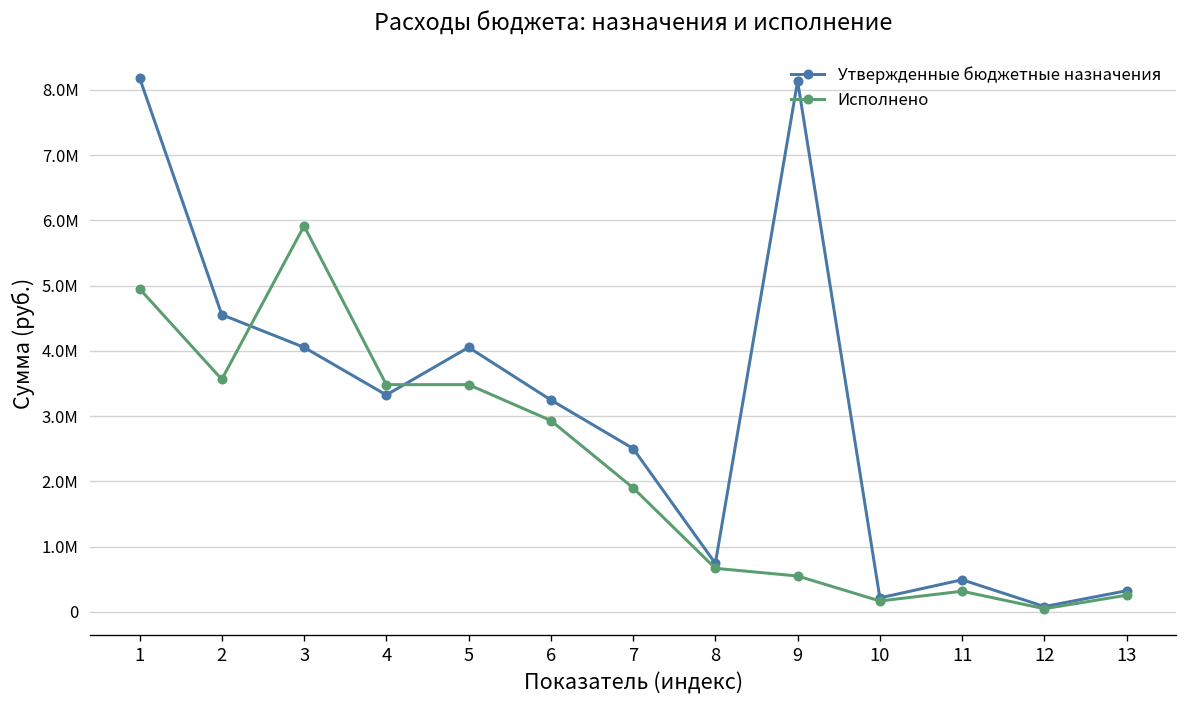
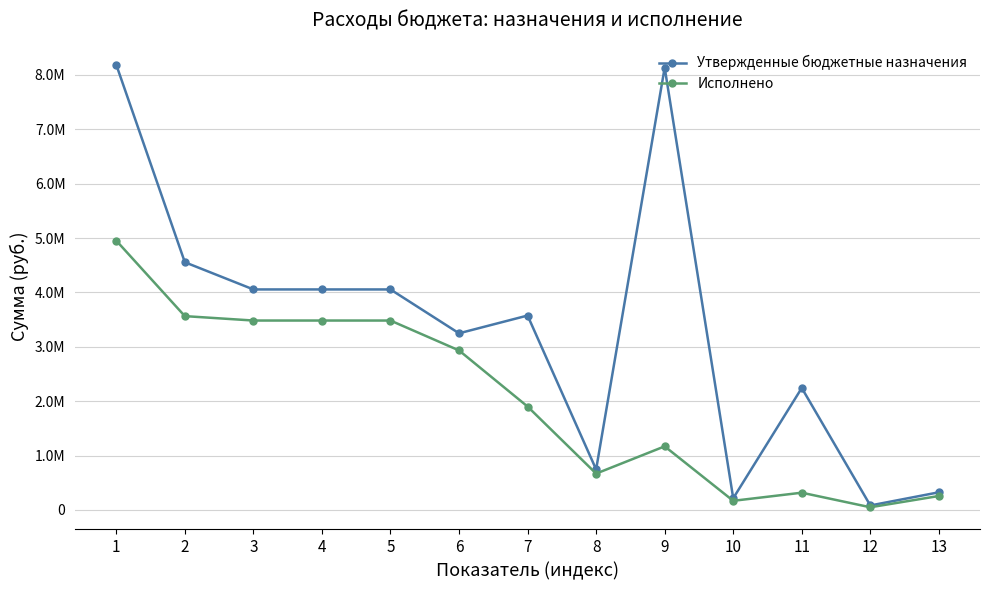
Исполнено, 3: 5900000 -> 3500000
Утвержденные бюджетные назначения, 4: 3300000 -> 4100000
Утвержденные бюджетные назначения, 7: 2500000 -> 3600000
Исполнено, 9: 500000 -> 1200000
Утвержденные бюджетные назначения, 11: 500000 -> 2200000
